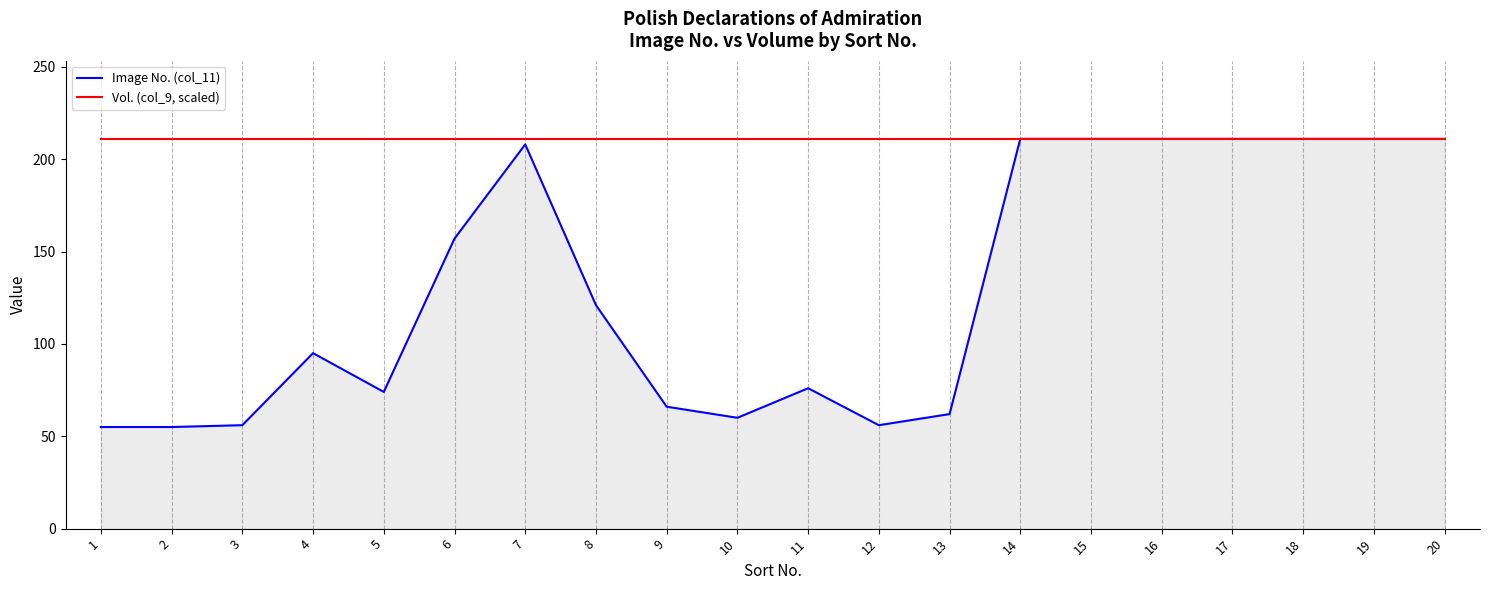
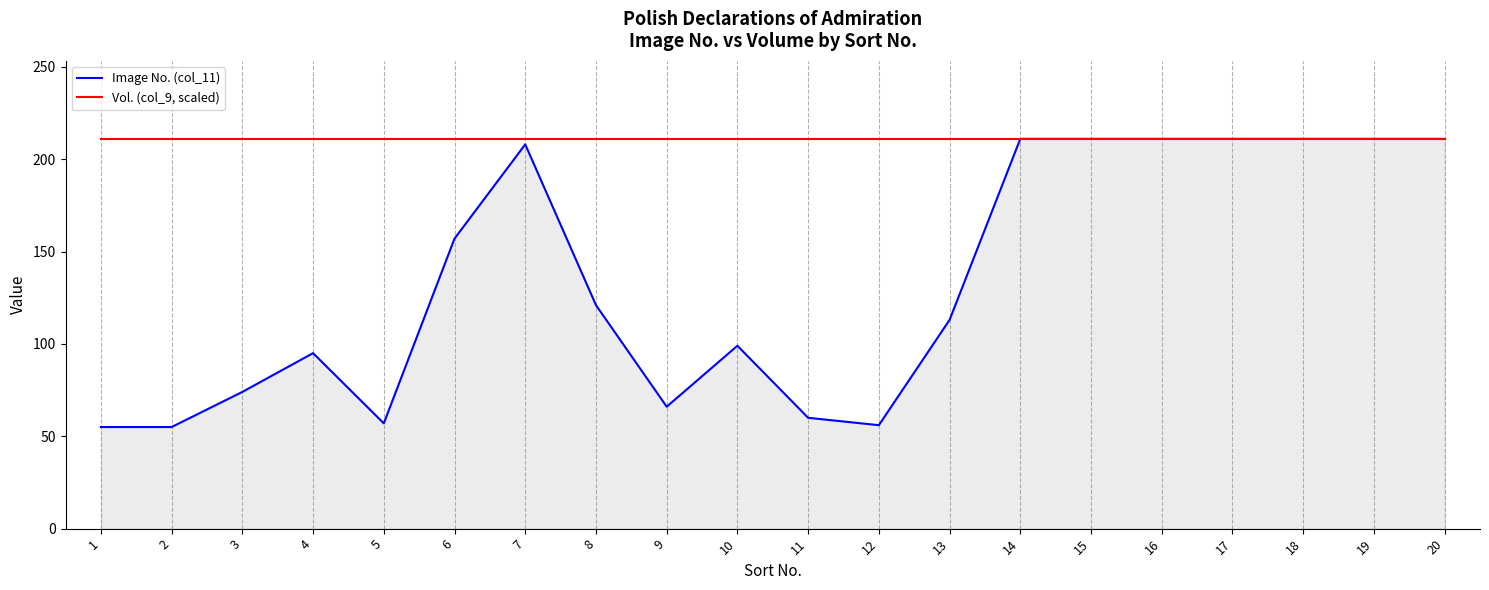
Image No. (col_11), 3: 56 -> 74
Image No. (col_11), 5: 74 -> 57
Image No. (col_11), 10: 60 -> 99
Image No. (col_11), 11: 76 -> 60
Image No. (col_11), 13: 62 -> 113
